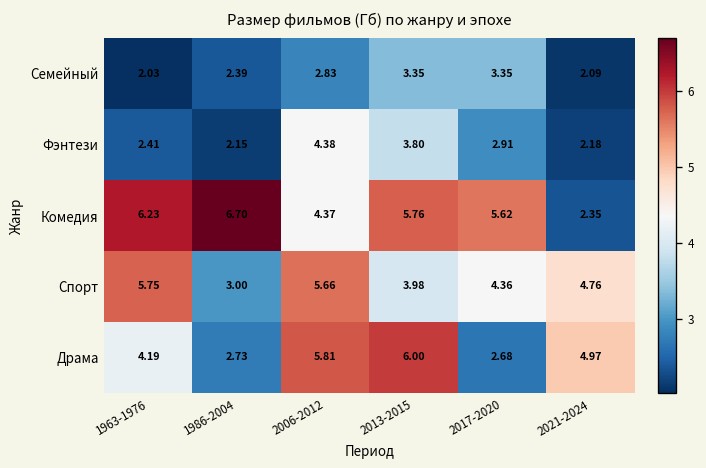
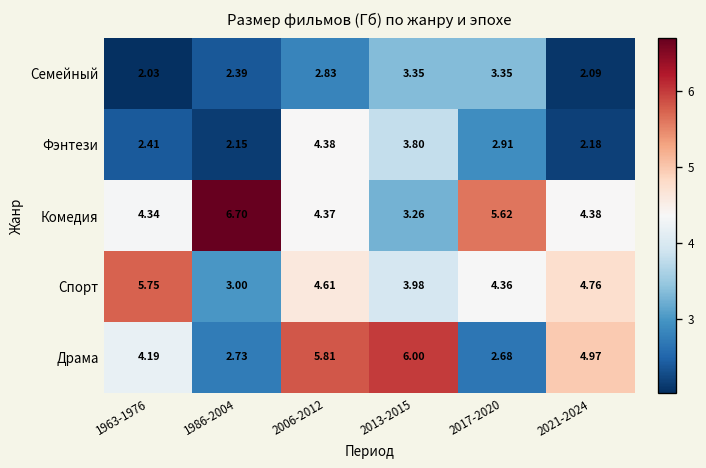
Комедия, 1963-1976: 6.23 -> 4.34
Комедия, 2013-2015: 5.76 -> 3.26
Комедия, 2021-2024: 2.35 -> 4.38
Спорт, 2006-2012: 5.66 -> 4.61
